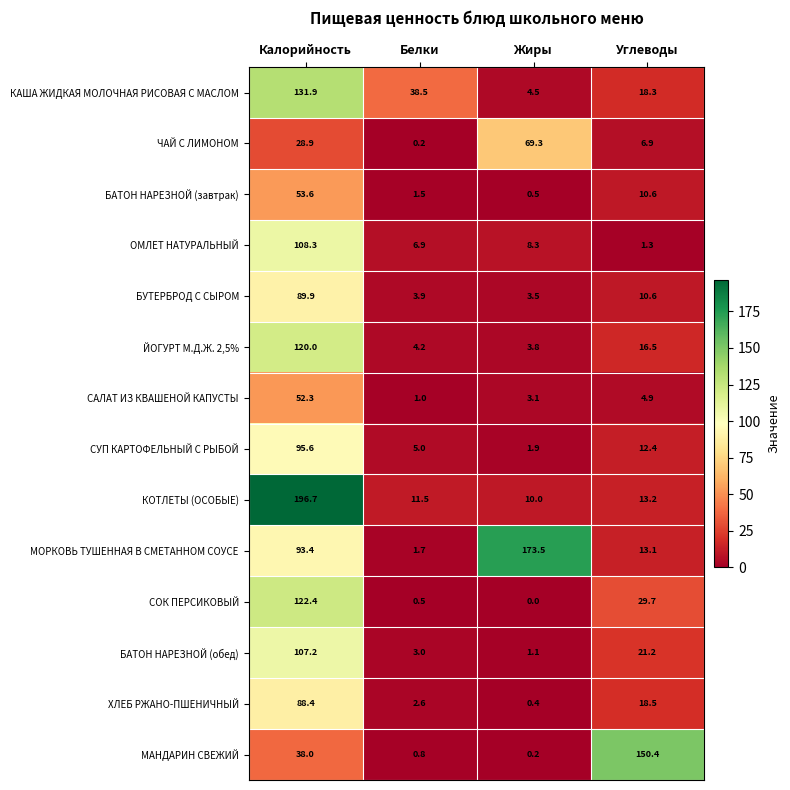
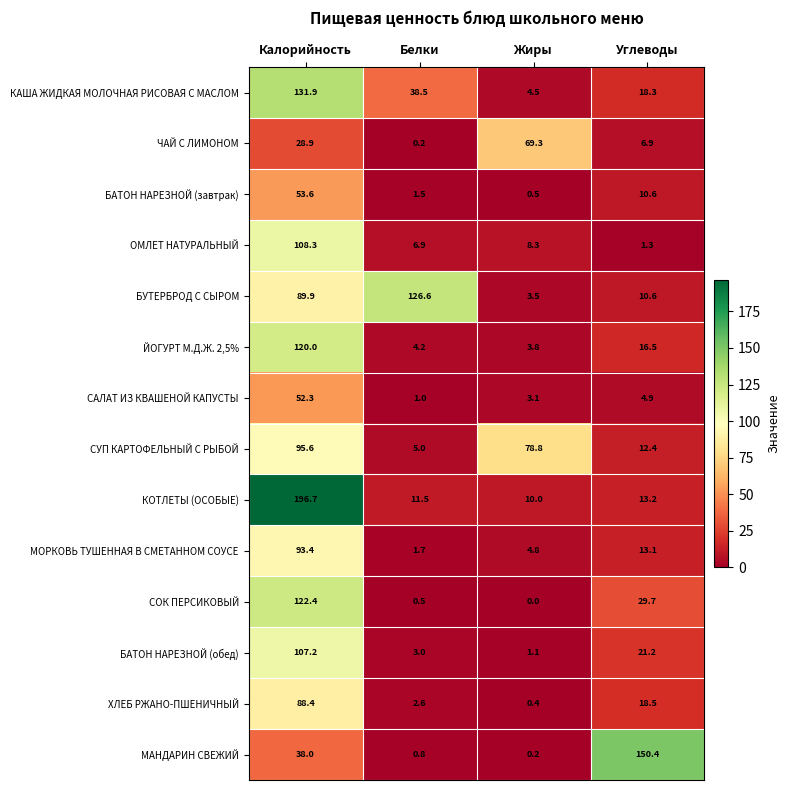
БУТЕРБРОД С СЫРОМ, Белки: 3.9 -> 126.6
СУП КАРТОФЕЛЬНЫЙ С РЫБОЙ, Жиры: 1.9 -> 78.8
МОРКОВЬ ТУШЕННАЯ В СМЕТАННОМ СОУСЕ, Жиры: 173.5 -> 4.8
